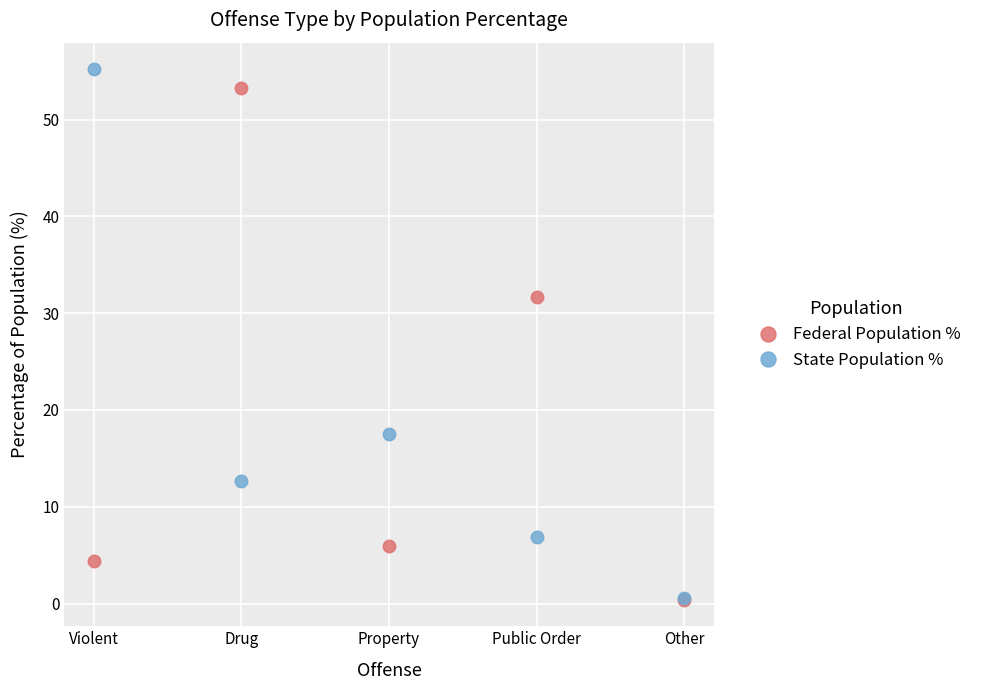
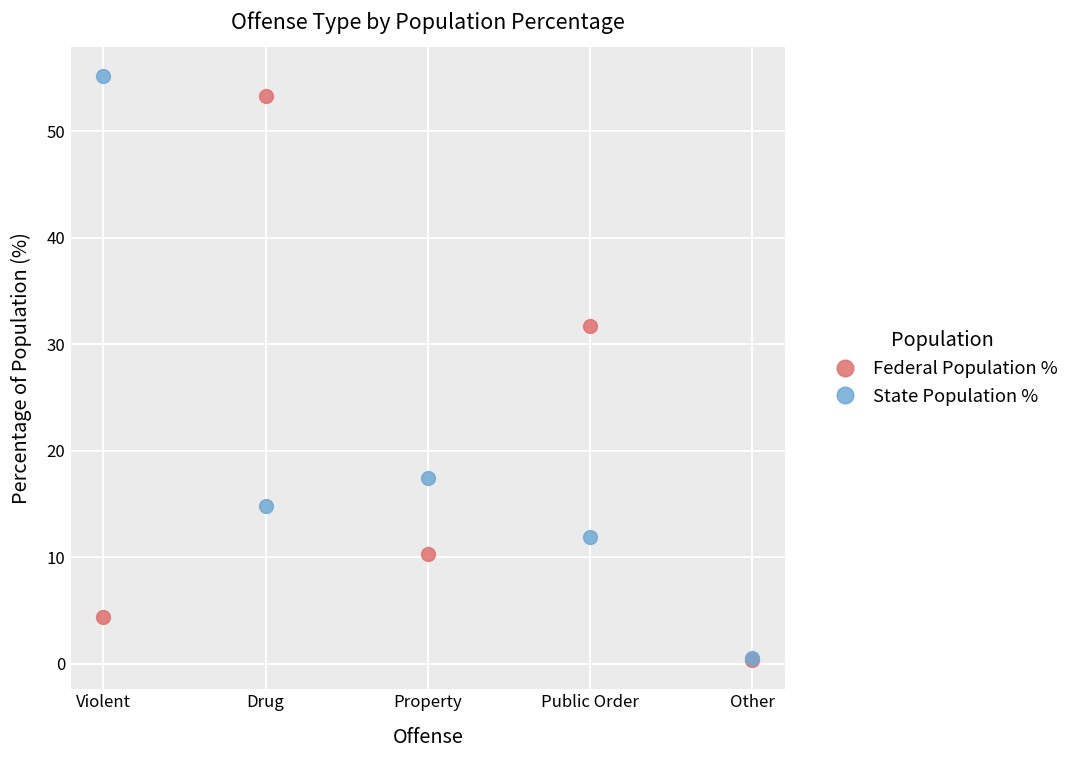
State Population %, Drug: 13 -> 15
Federal Population %, Property: 6 -> 10
State Population %, Public Order: 7 -> 12
